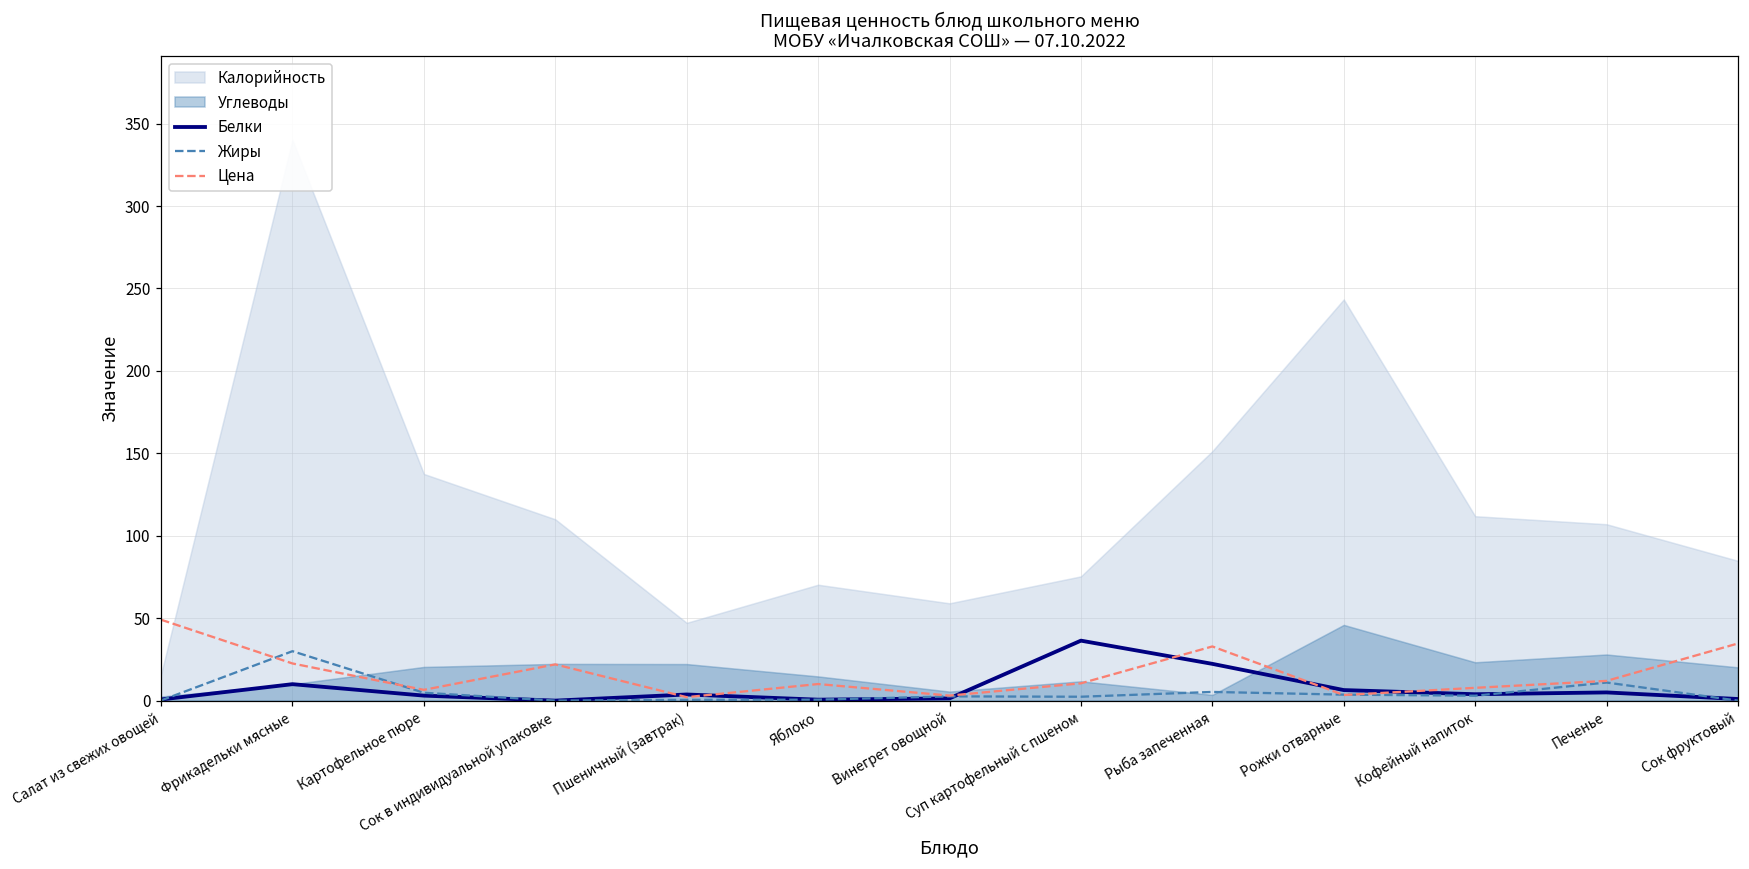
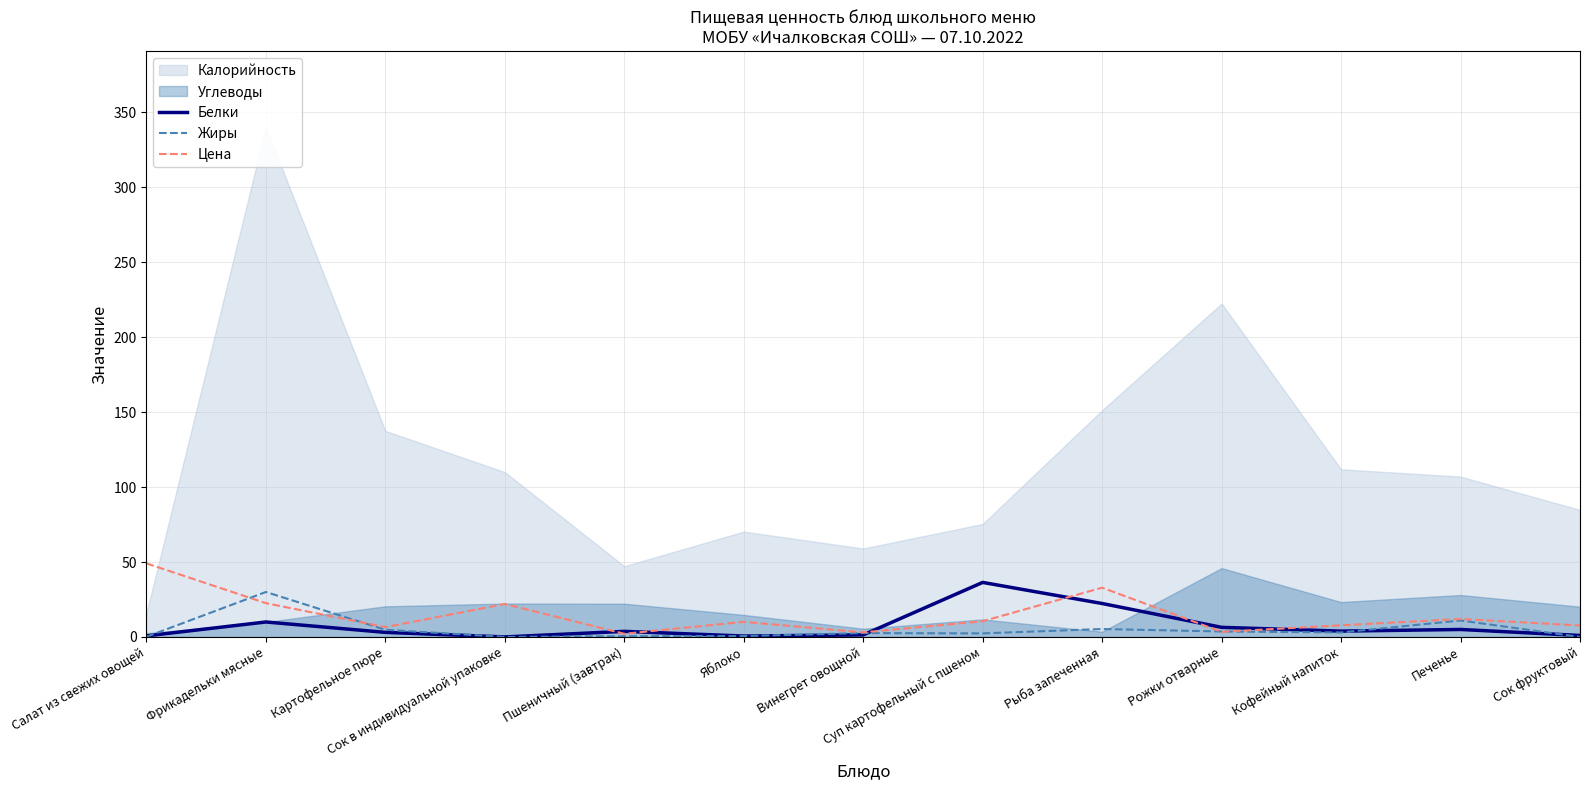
Калорийность, Рожки отварные: 243 -> 222
Цена, Сок фруктовый: 35 -> 8
